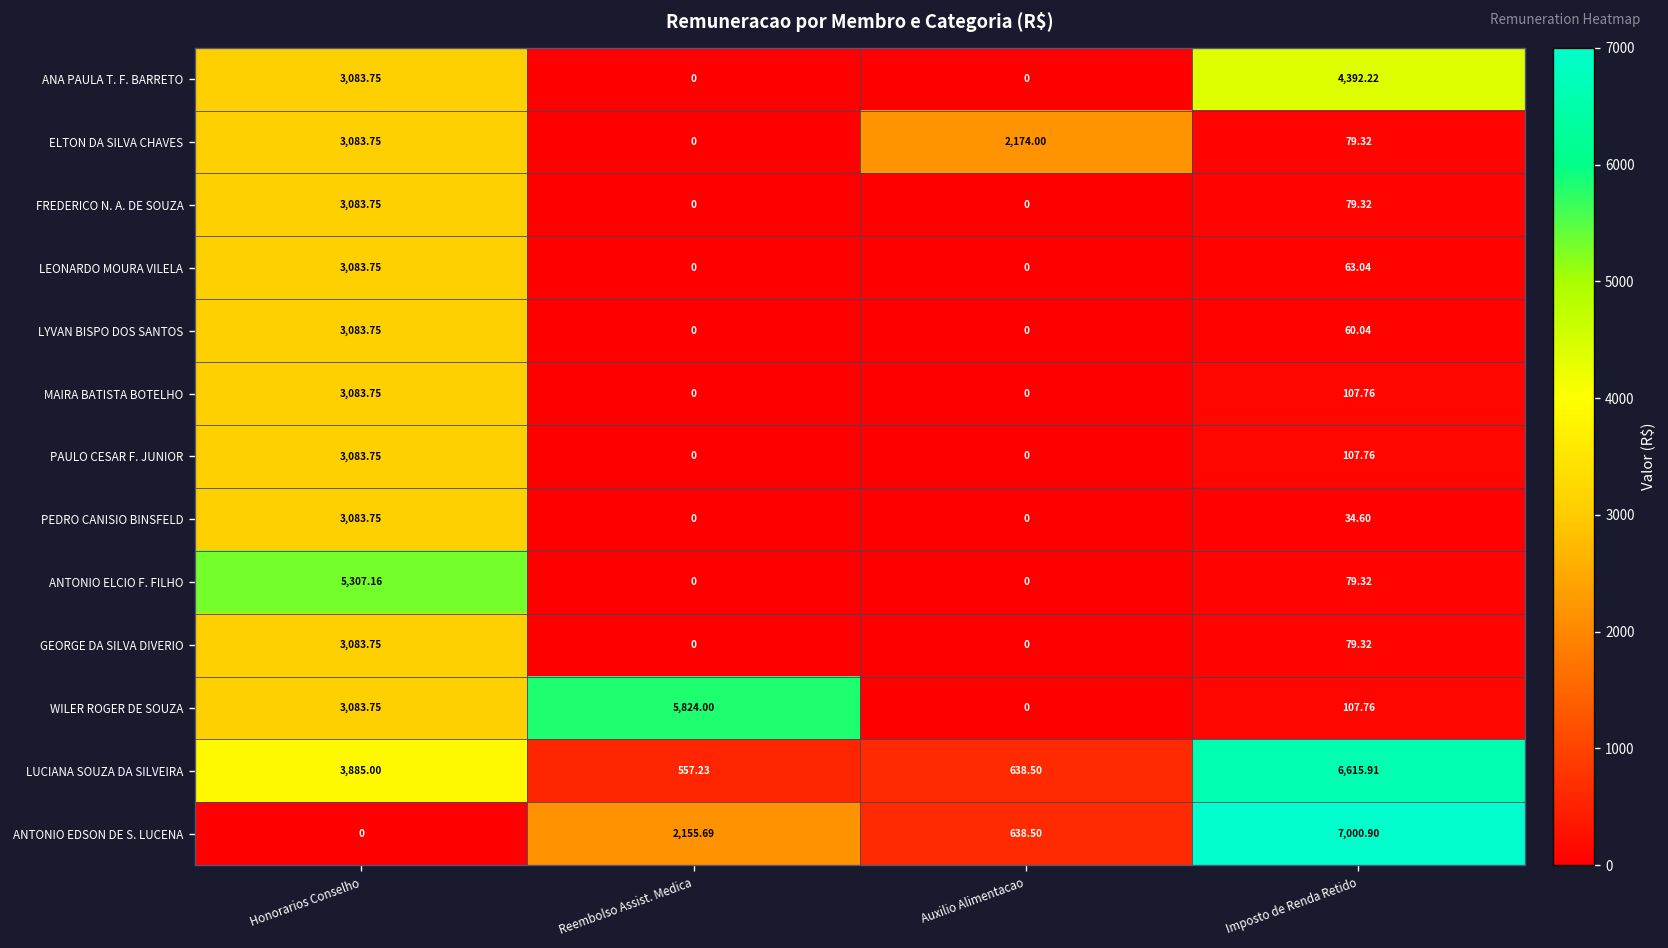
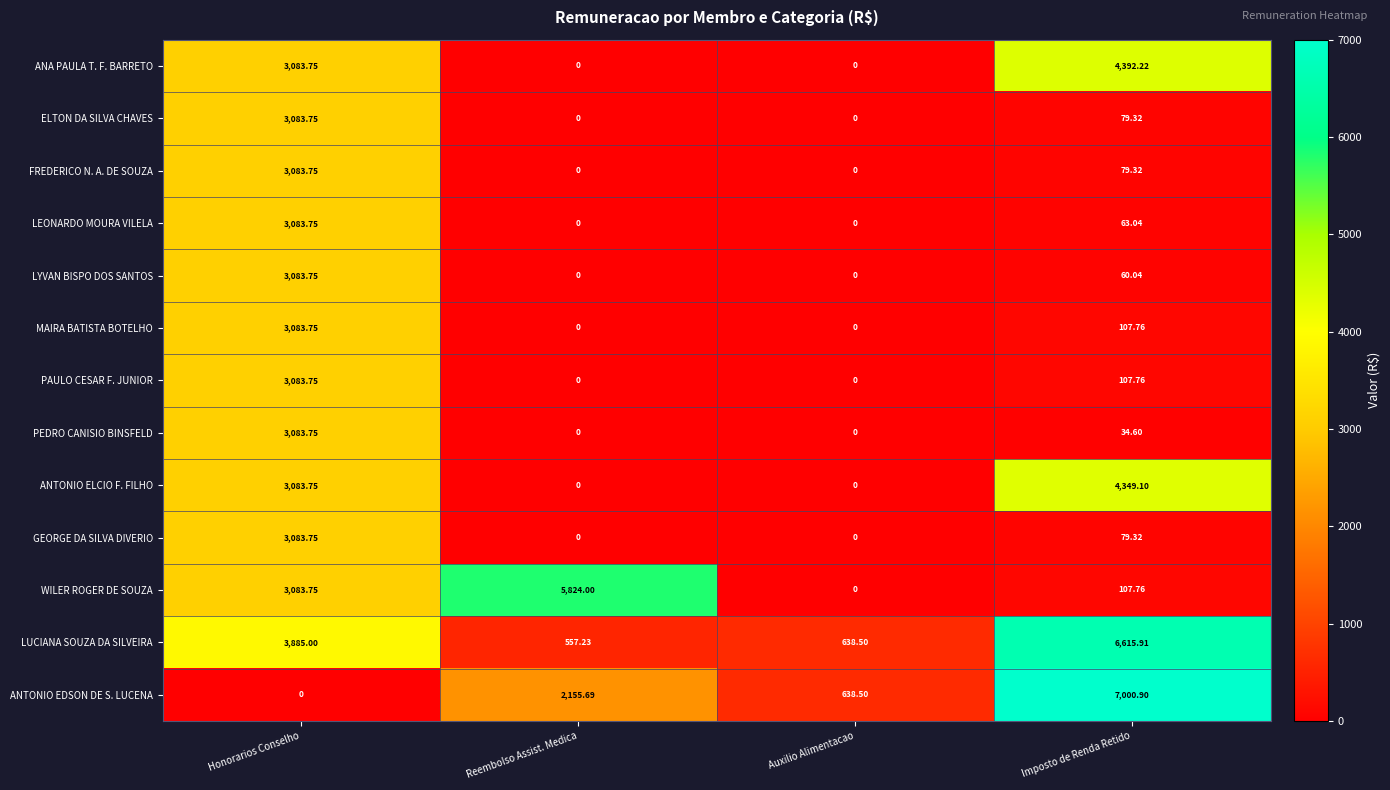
ELTON DA SILVA CHAVES, Auxilio Alimentacao: 2,174.00 -> 0
ANTONIO ELCIO F. FILHO, Honorarios Conselho: 5,307.16 -> 3,083.75
ANTONIO ELCIO F. FILHO, Imposto de Renda Retido: 79.32 -> 4,349.10
